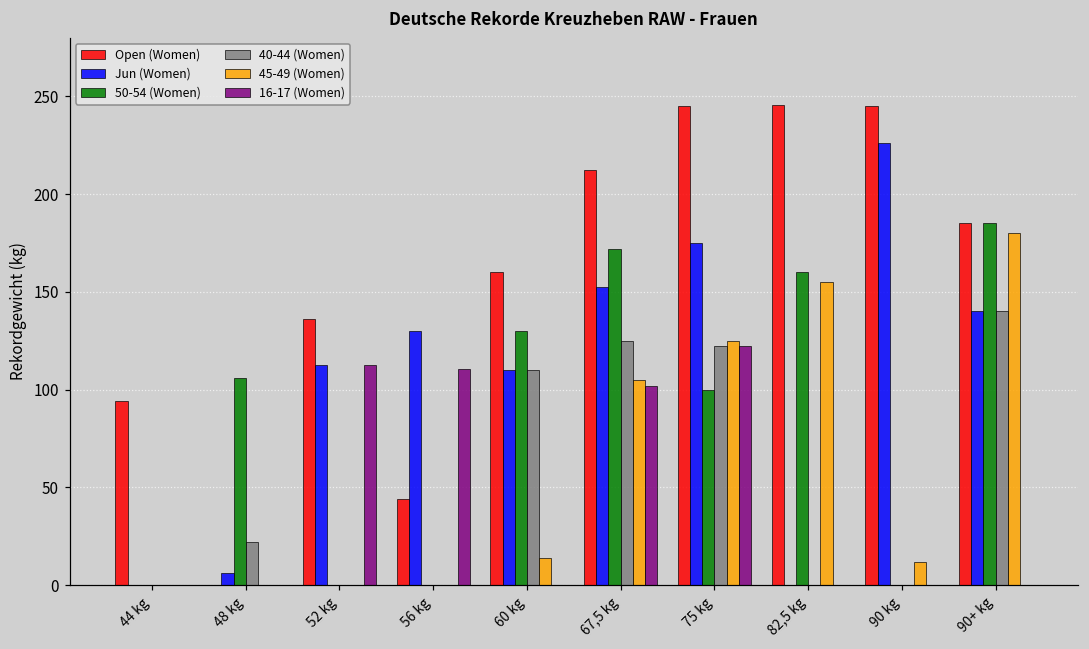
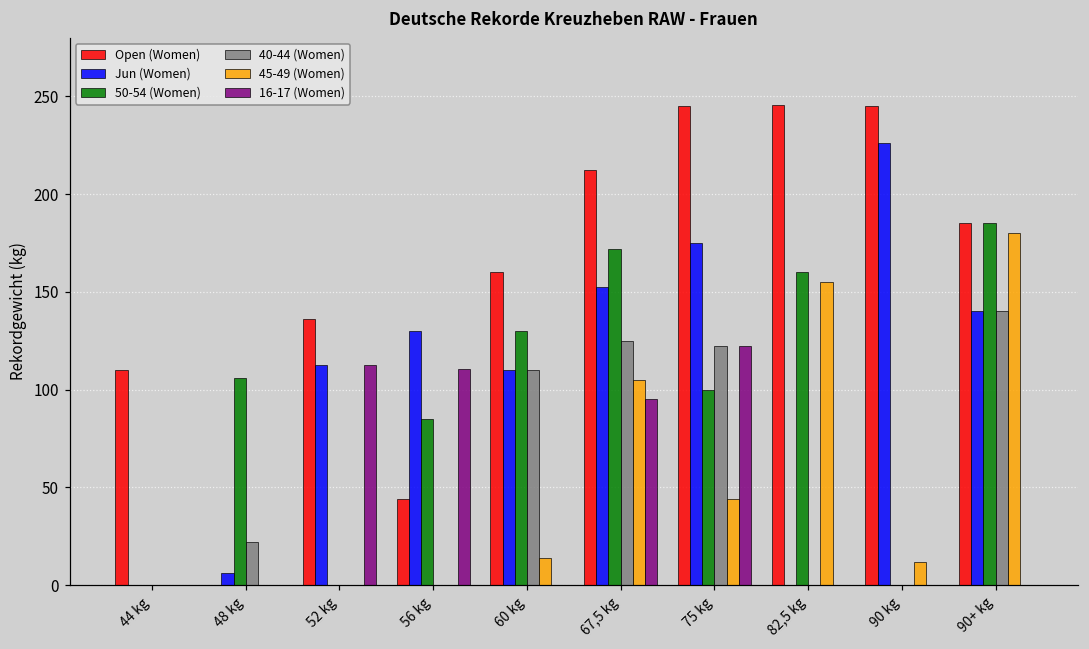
Open (Women), 44 kg: 94 -> 110
50-54 (Women), 56 kg: 0 -> 85
16-17 (Women), 67,5 kg: 102 -> 95
45-49 (Women), 75 kg: 125 -> 44
